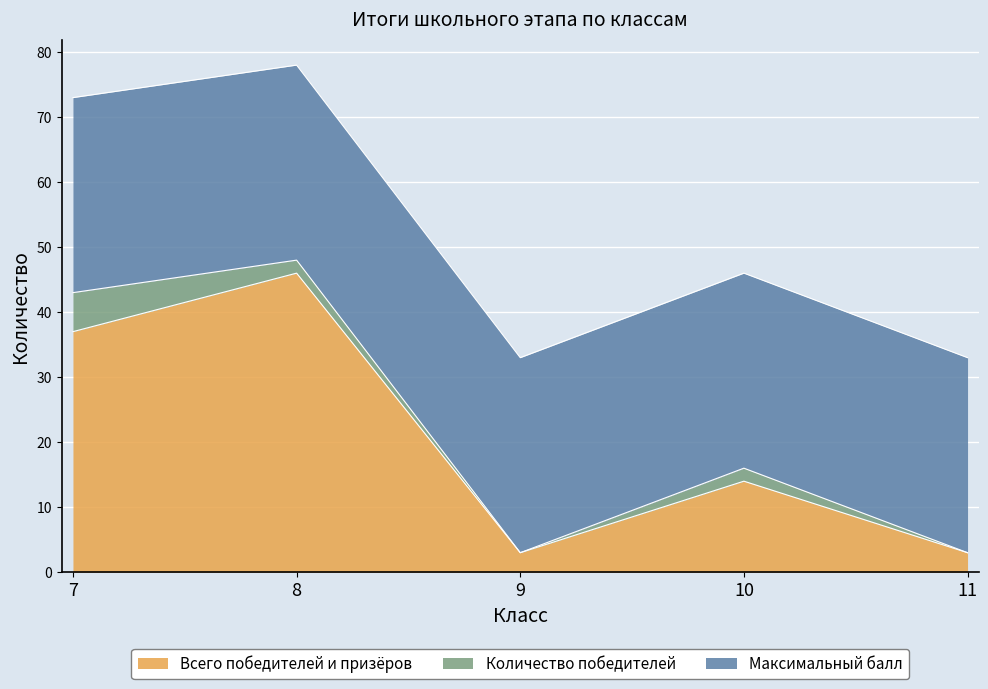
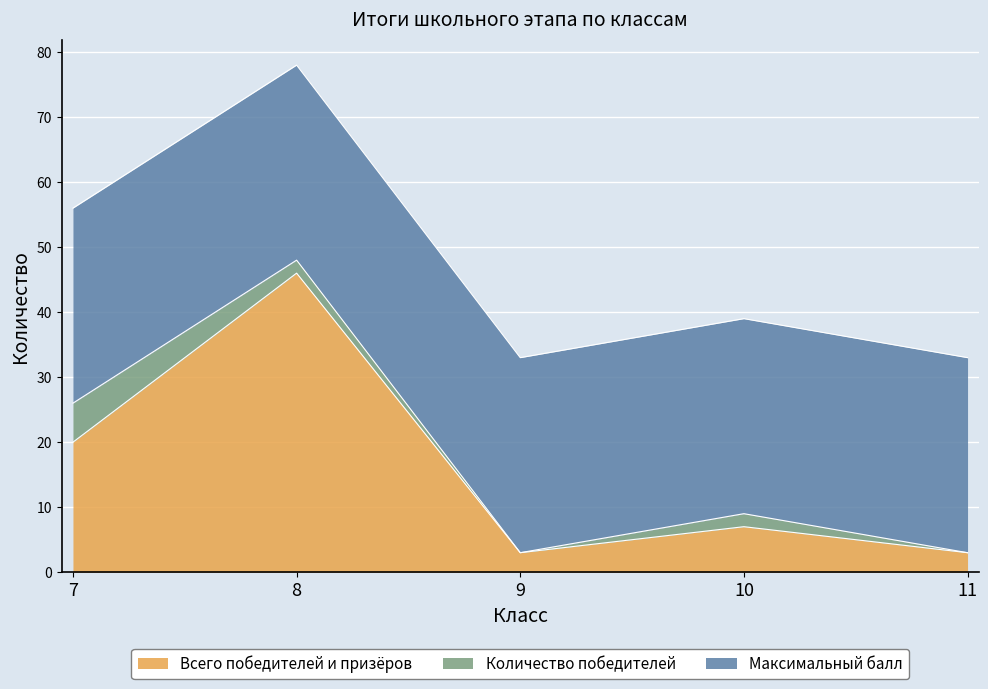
Всего победителей и призёров, 7: 37 -> 20
Всего победителей и призёров, 10: 14 -> 7
